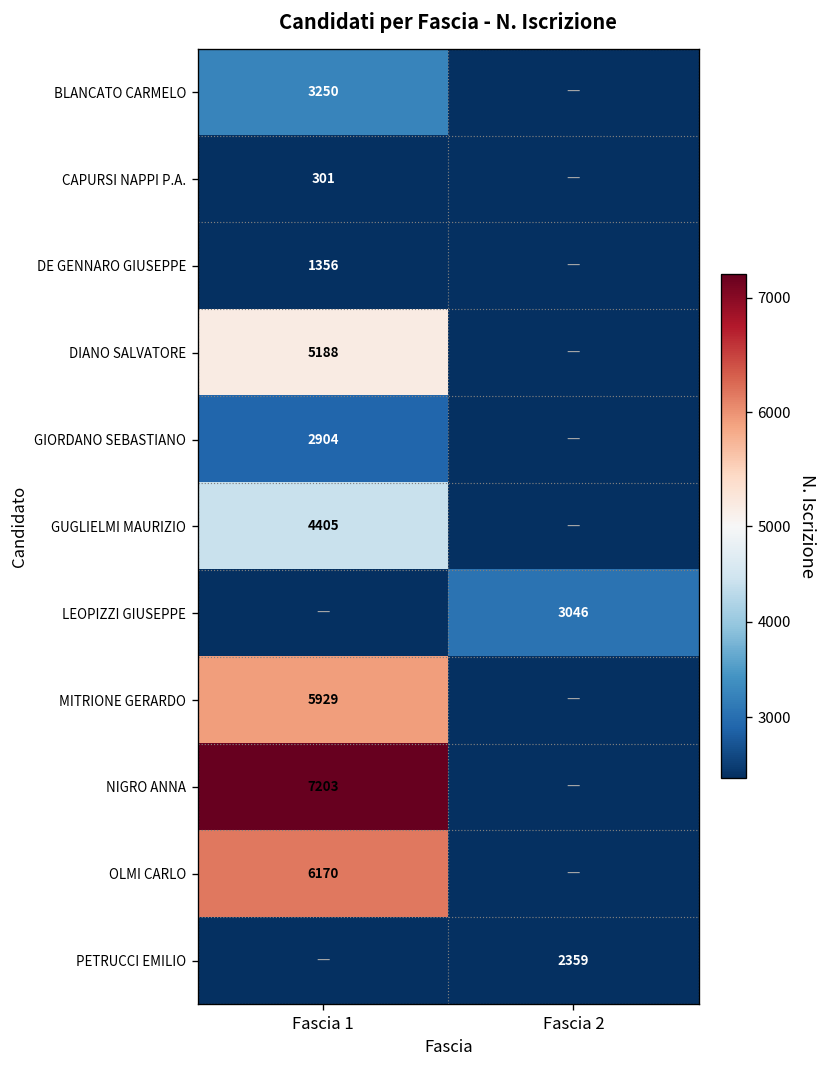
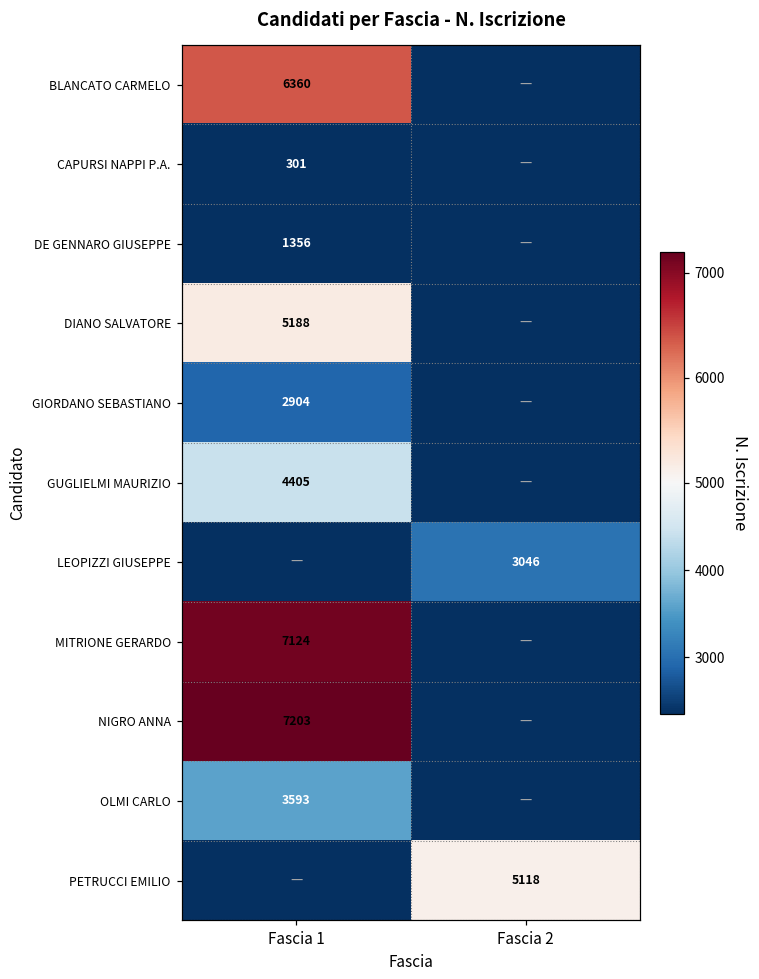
BLANCATO CARMELO, Fascia 1: 3250 -> 6360
MITRIONE GERARDO, Fascia 1: 5929 -> 7124
OLMI CARLO, Fascia 1: 6170 -> 3593
PETRUCCI EMILIO, Fascia 2: 2359 -> 5118
